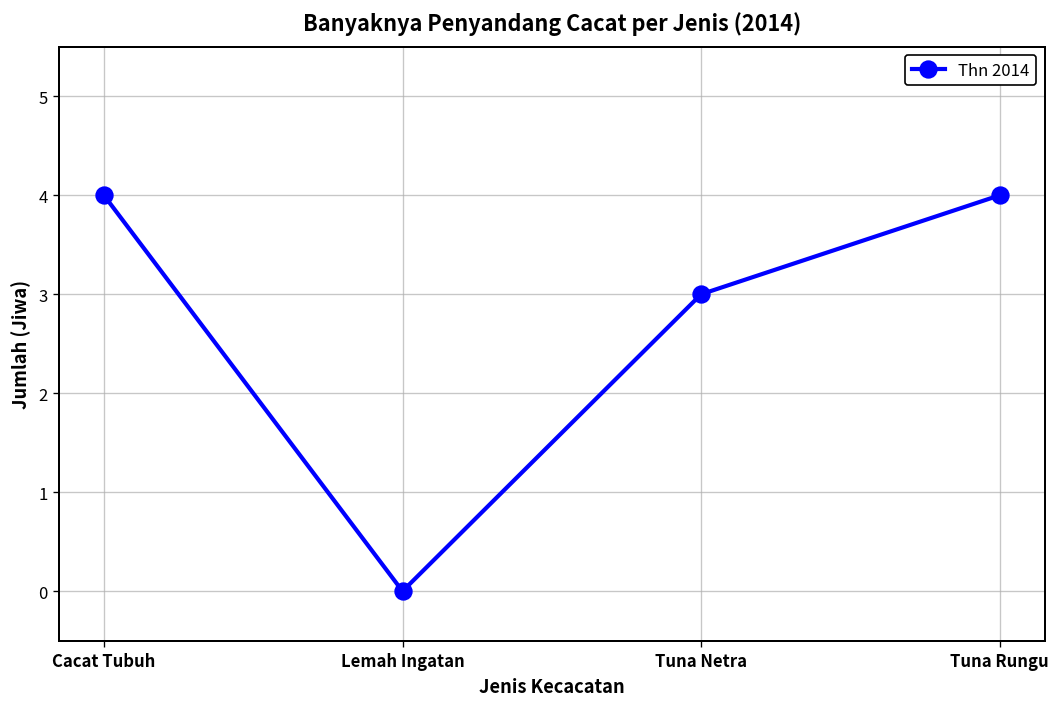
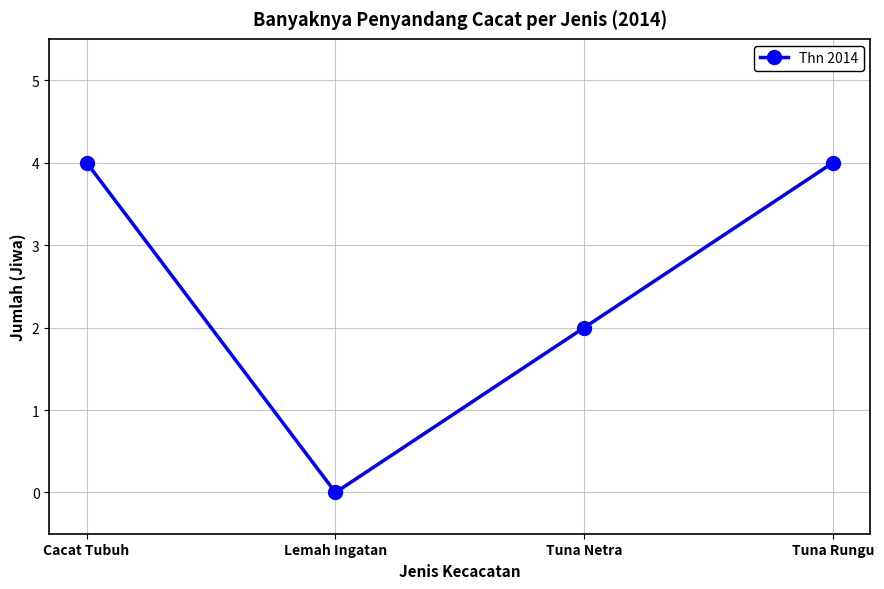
Tuna Netra: 3 -> 2
